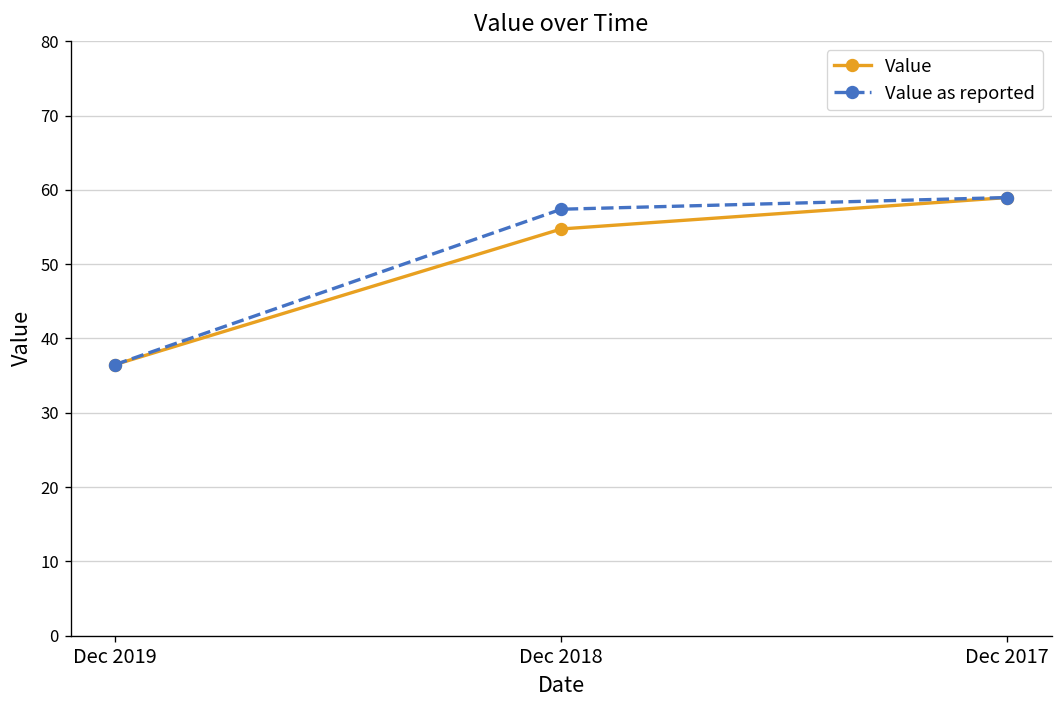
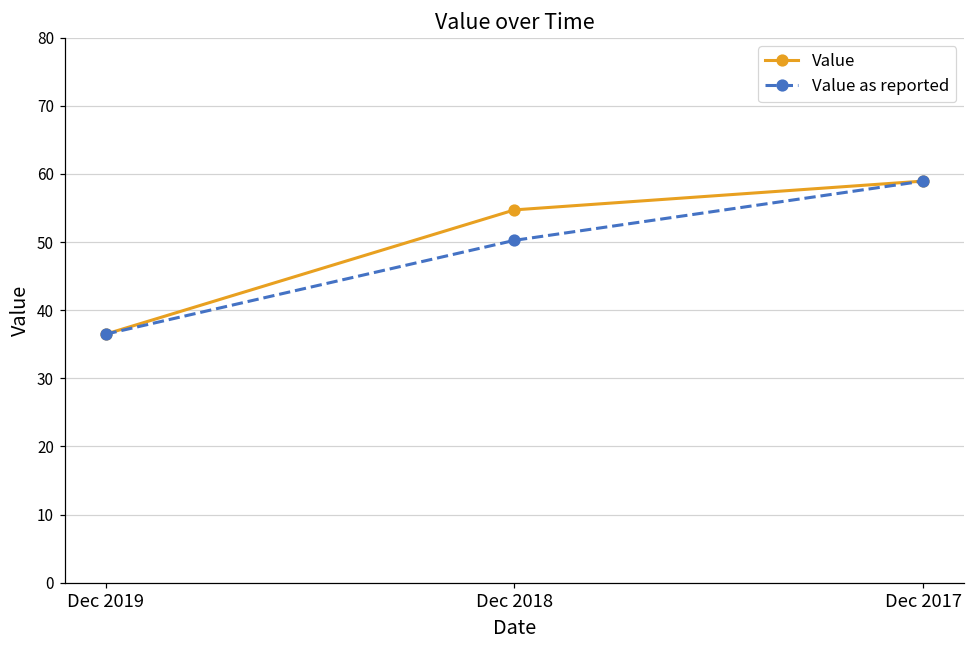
Value as reported, Dec 2018: 57 -> 50
